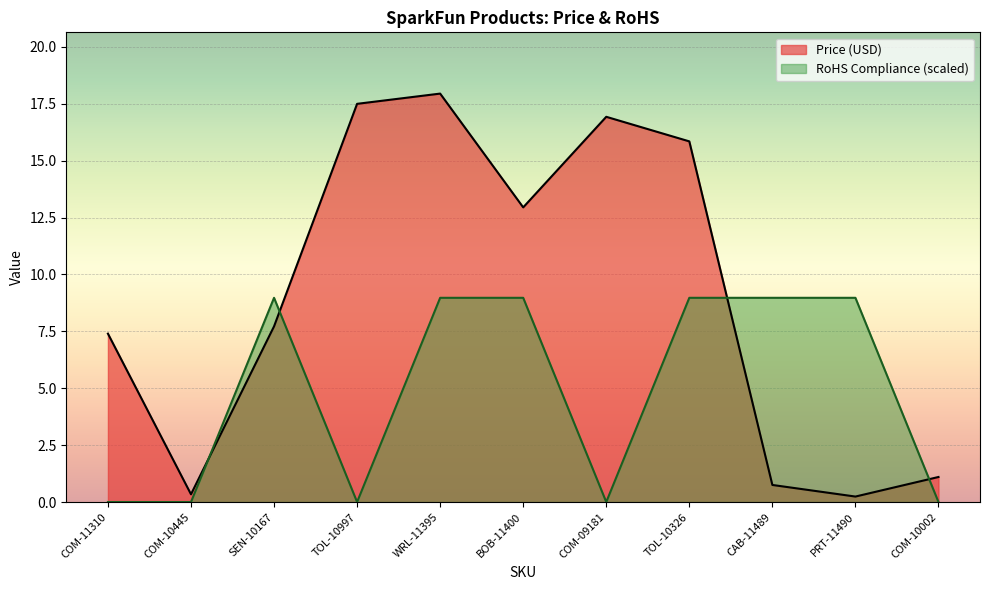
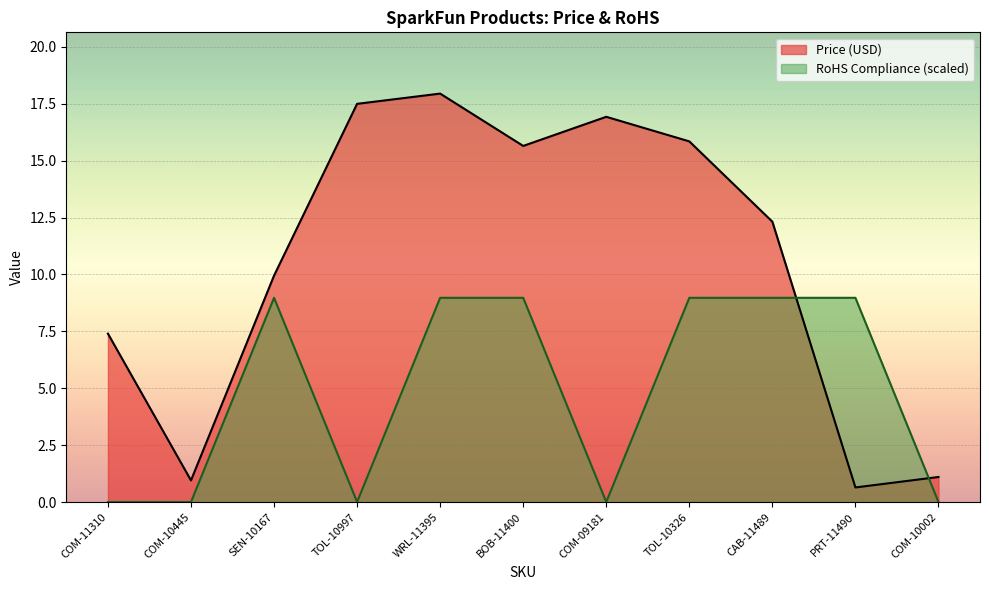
Price (USD), COM-10445: 0.3 -> 1.0
Price (USD), SEN-10167: 7.7 -> 10.0
Price (USD), BOB-11400: 13.0 -> 15.7
Price (USD), CAB-11489: 0.8 -> 12.3
Price (USD), PRT-11490: 0.2 -> 0.6
